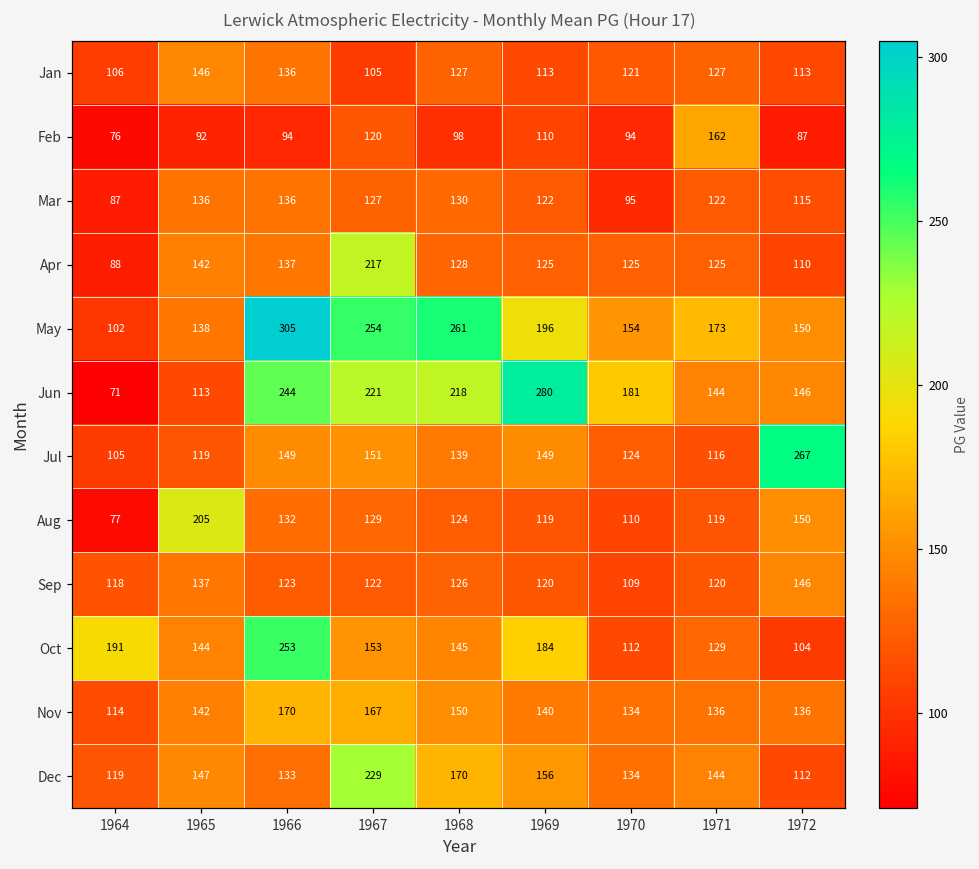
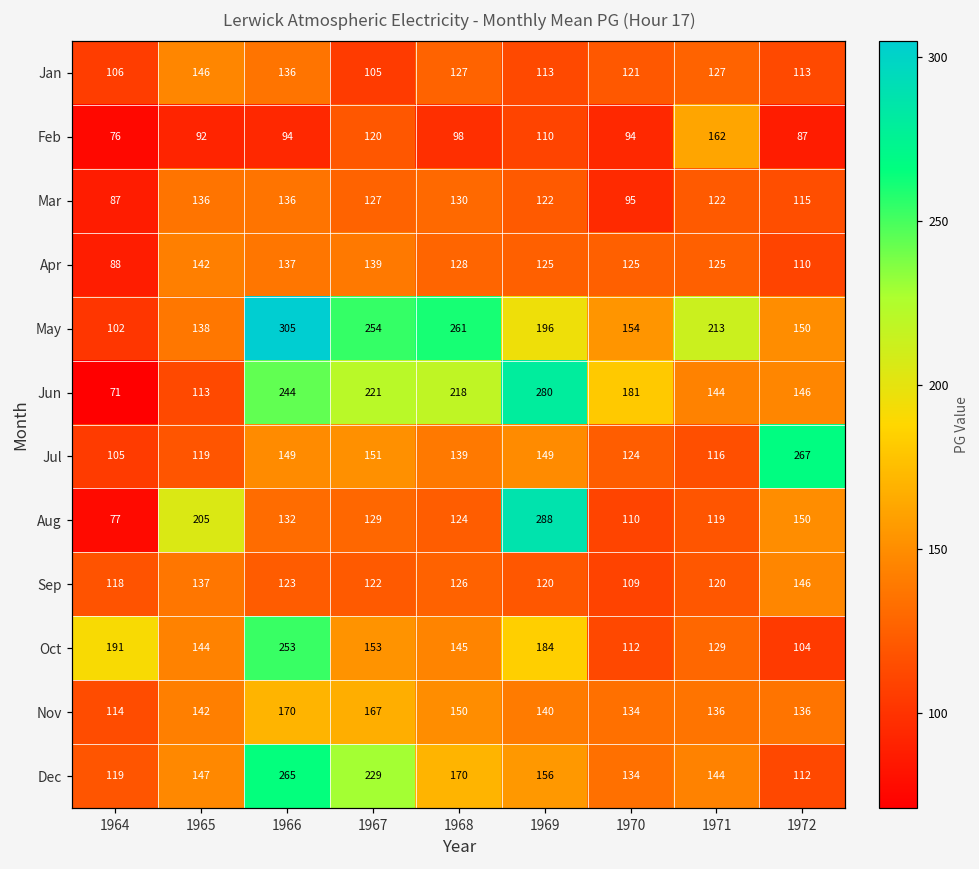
Apr, 1967: 217 -> 139
May, 1971: 173 -> 213
Aug, 1969: 119 -> 288
Dec, 1966: 133 -> 265
